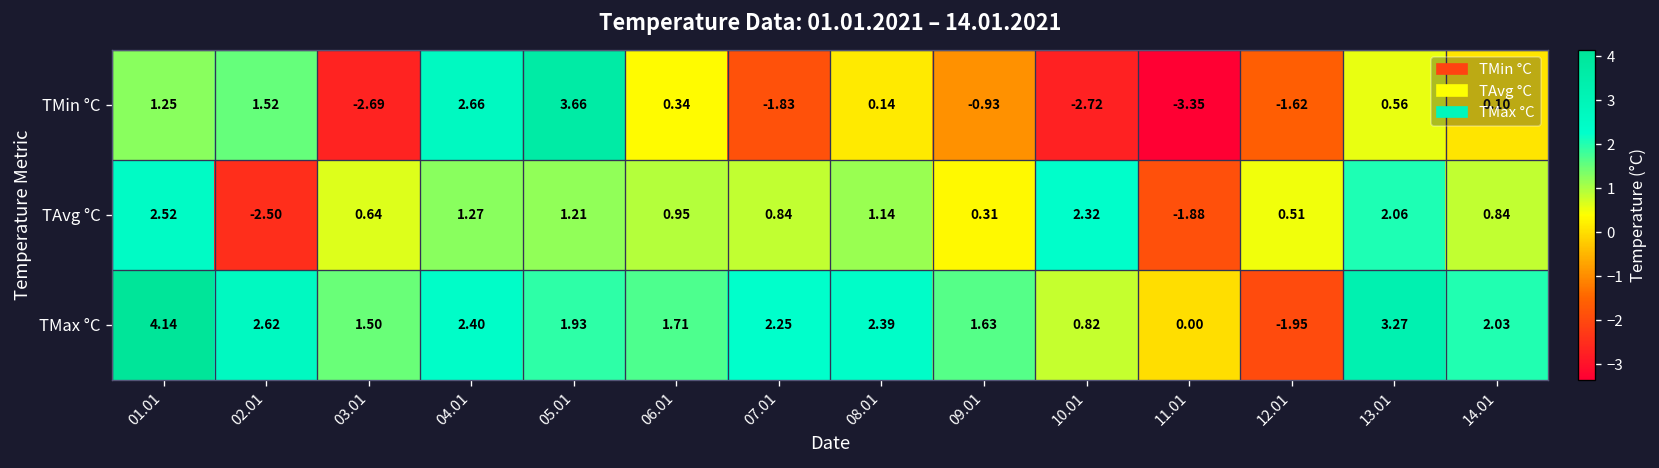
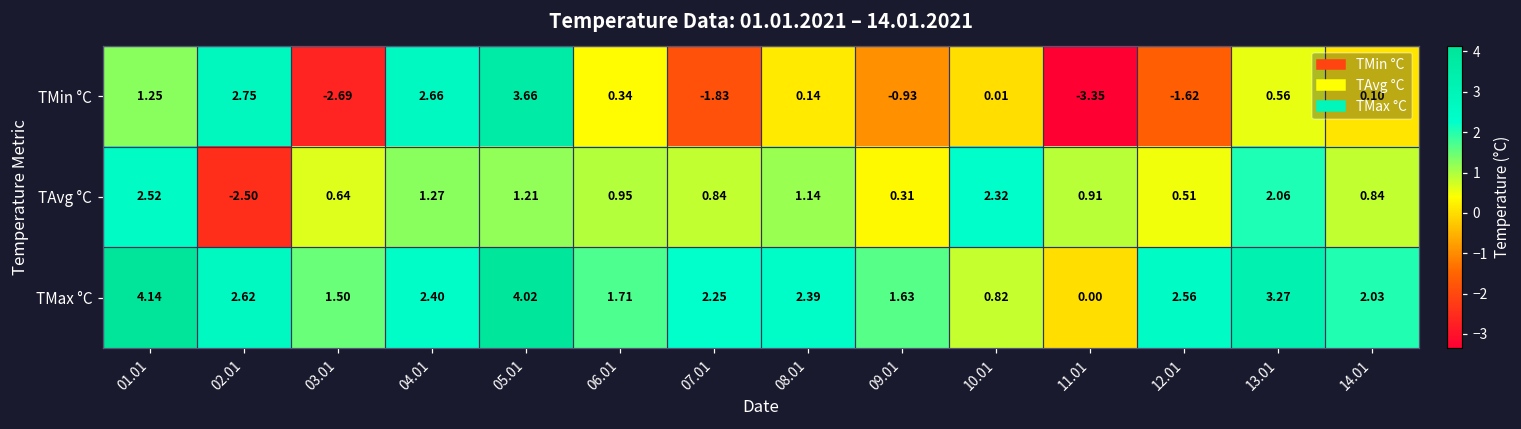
TMin °C, 02.01: 1.52 -> 2.75
TMin °C, 10.01: -2.72 -> 0.01
TAvg °C, 11.01: -1.88 -> 0.91
TMax °C, 05.01: 1.93 -> 4.02
TMax °C, 12.01: -1.95 -> 2.56
